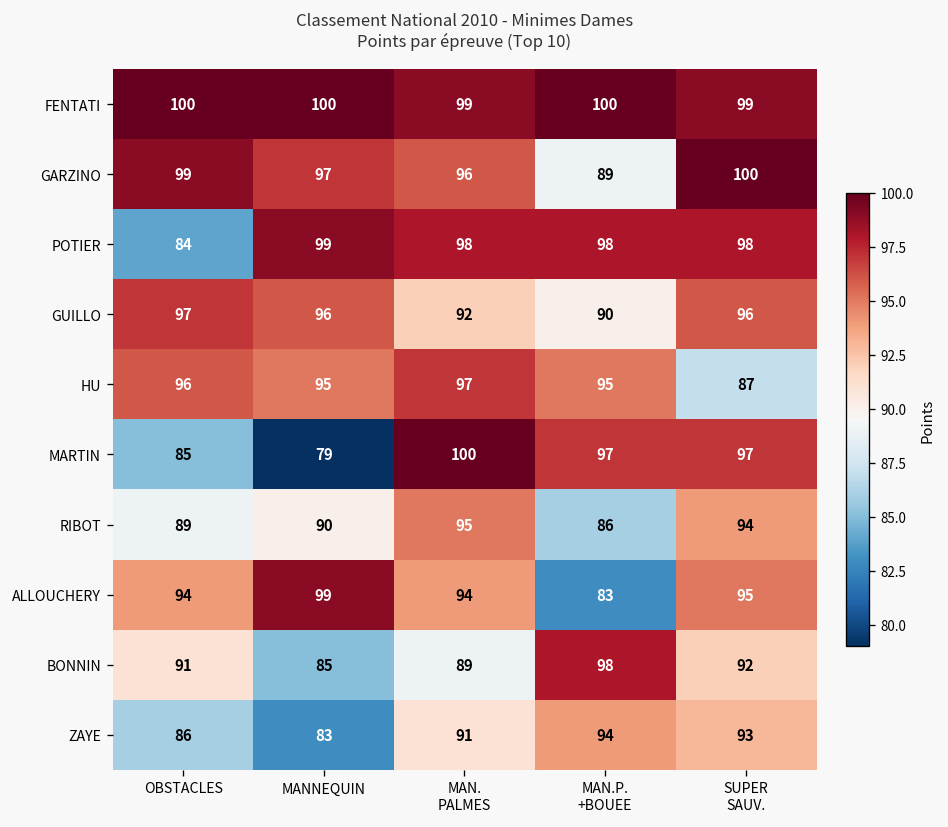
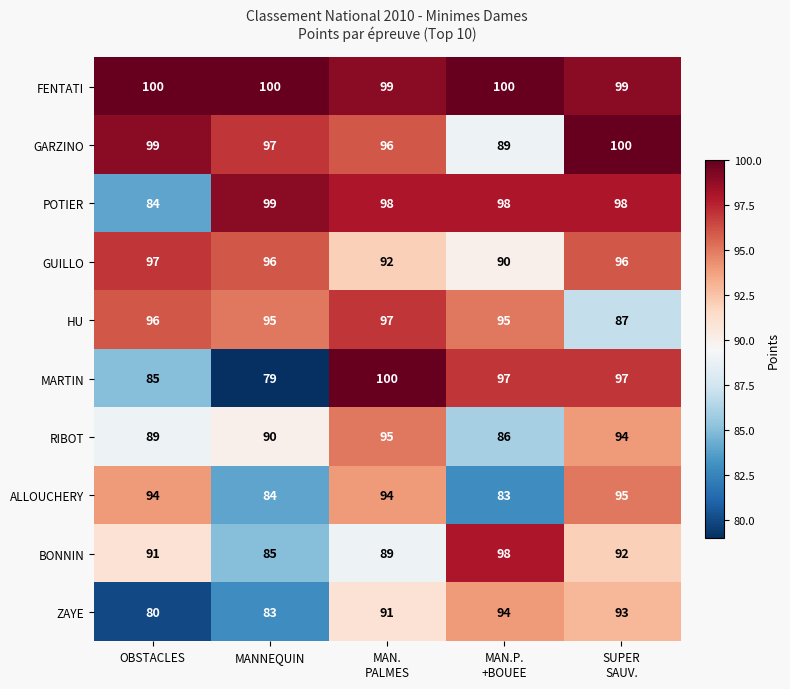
ALLOUCHERY, MANNEQUIN: 99 -> 84
ZAYE, OBSTACLES: 86 -> 80
